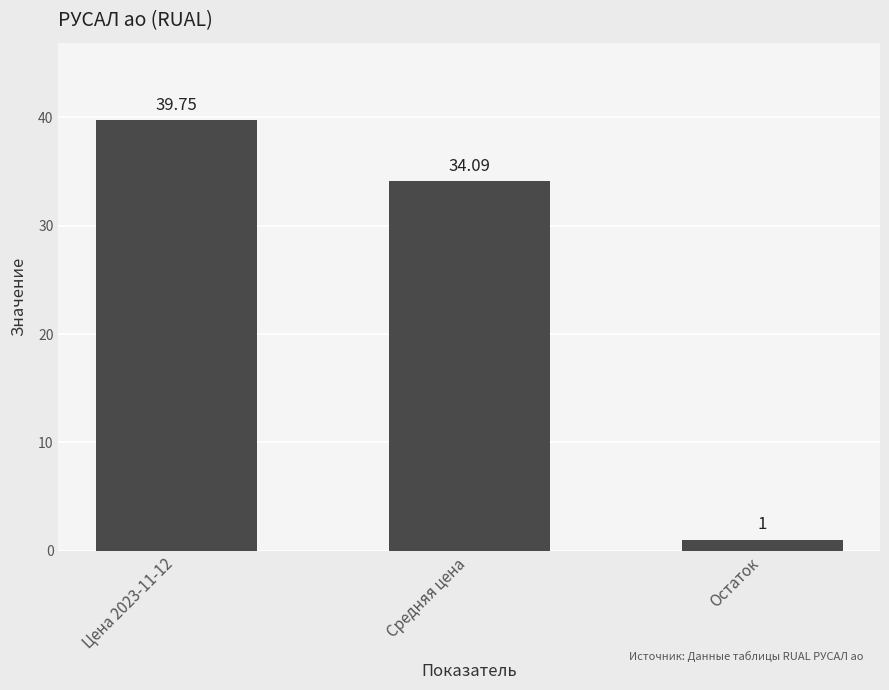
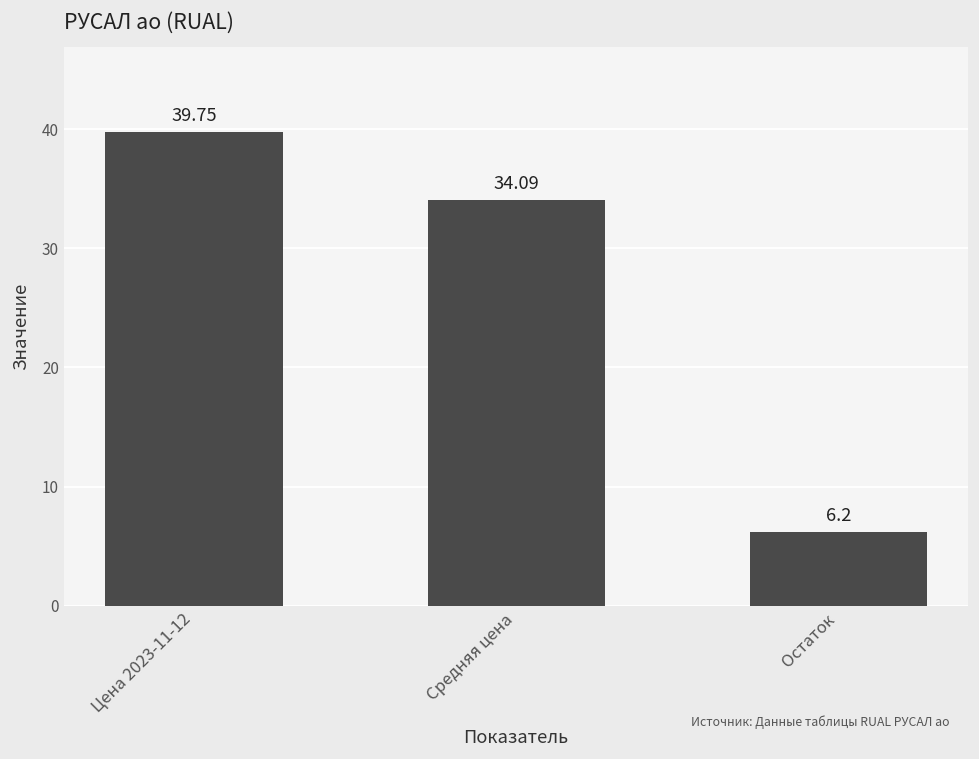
Остаток: 1 -> 6.2
